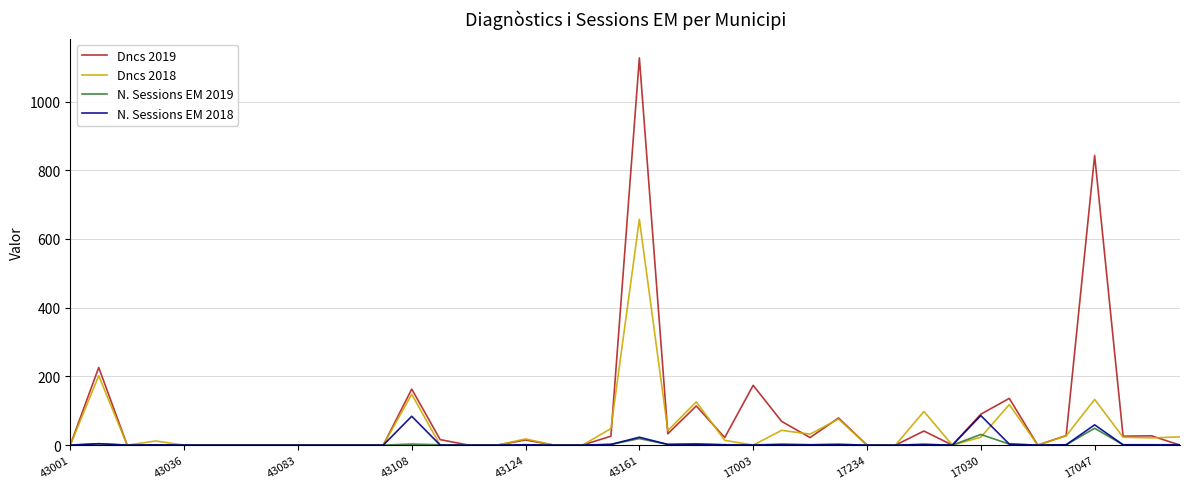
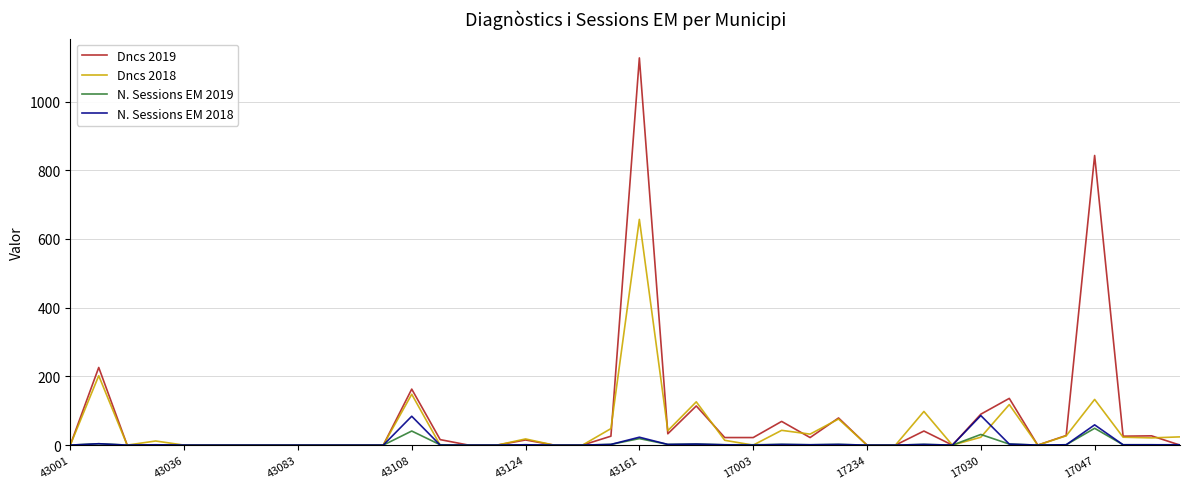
N. Sessions EM 2019, 43108: 0 -> 40
Dncs 2019, 17003: 170 -> 20
